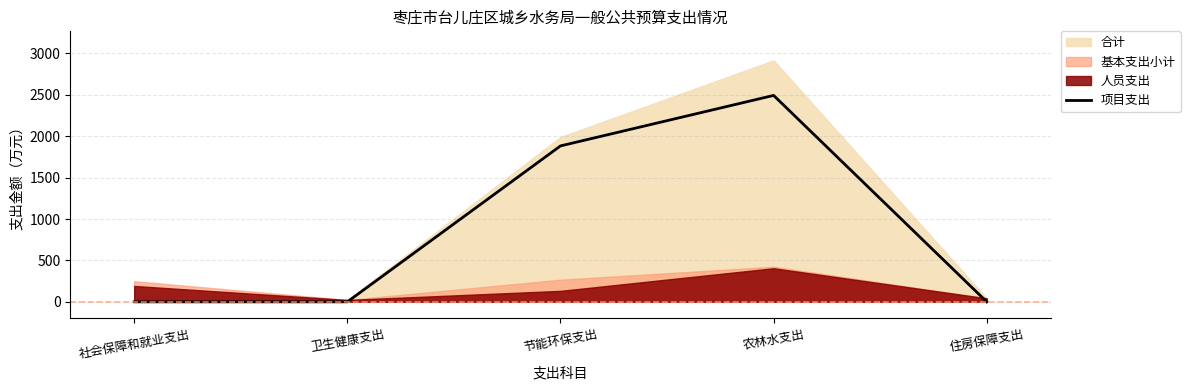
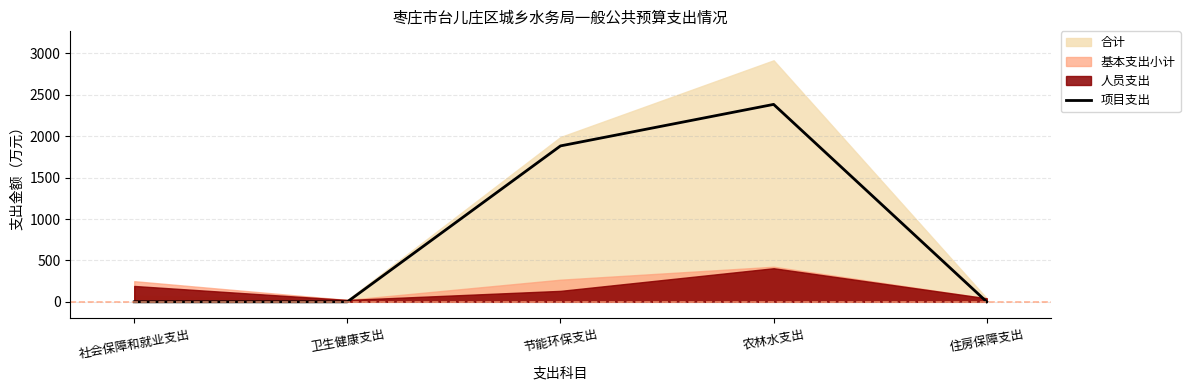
项目支出, 农林水支出: 2500 -> 2400
